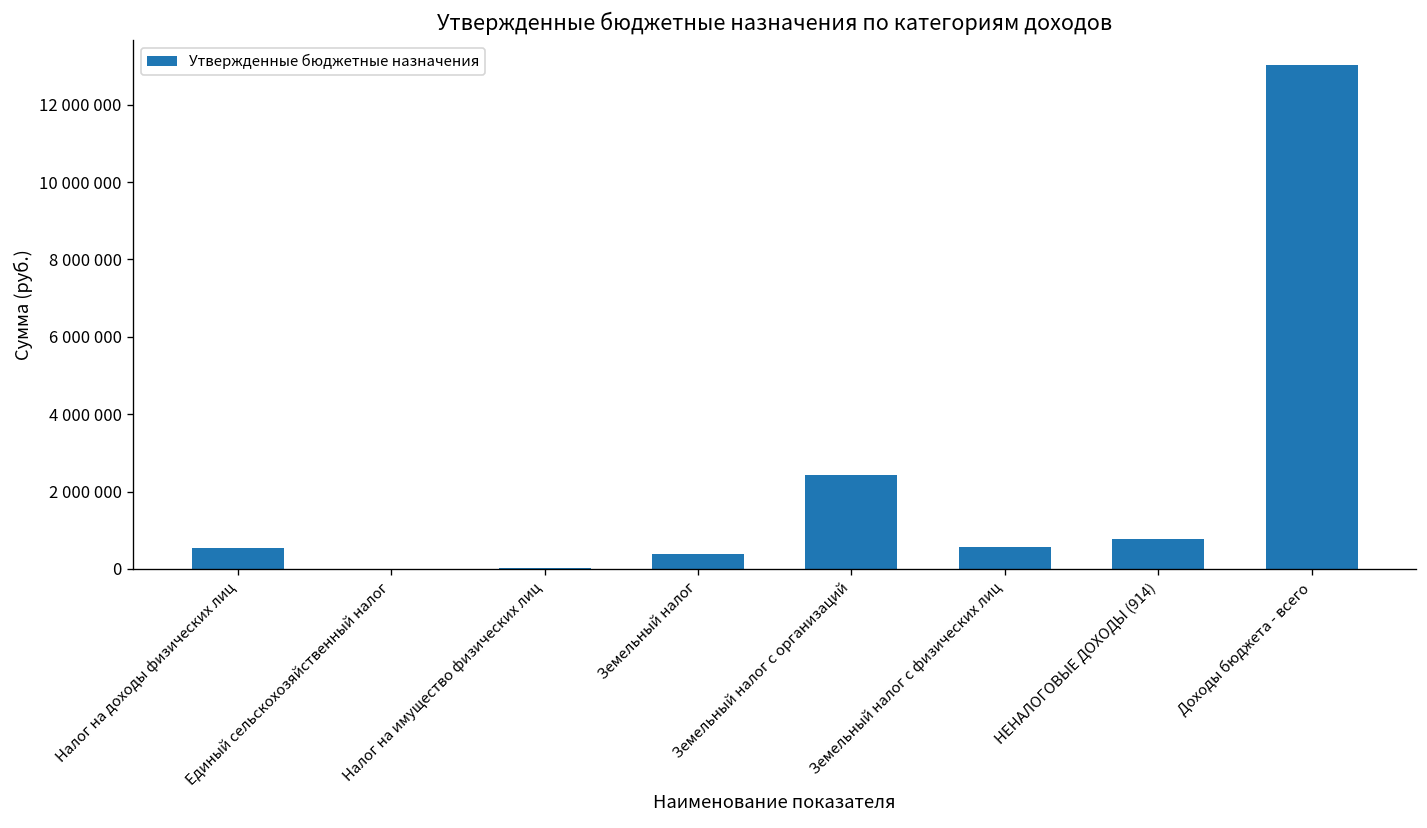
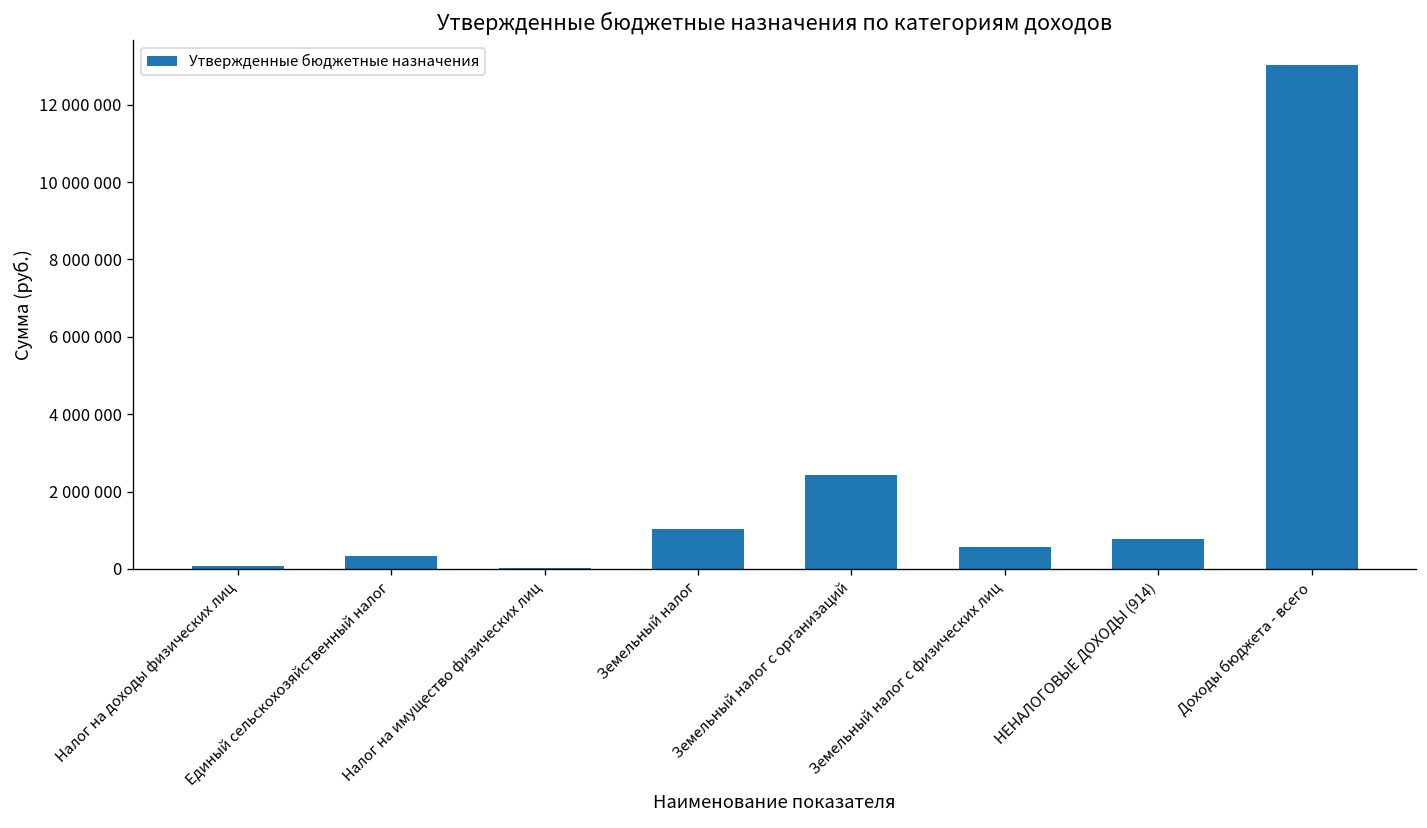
Налог на доходы физических лиц: 500000 -> 100000
Единый сельскохозяйственный налог: 0 -> 300000
Земельный налог: 400000 -> 1000000
